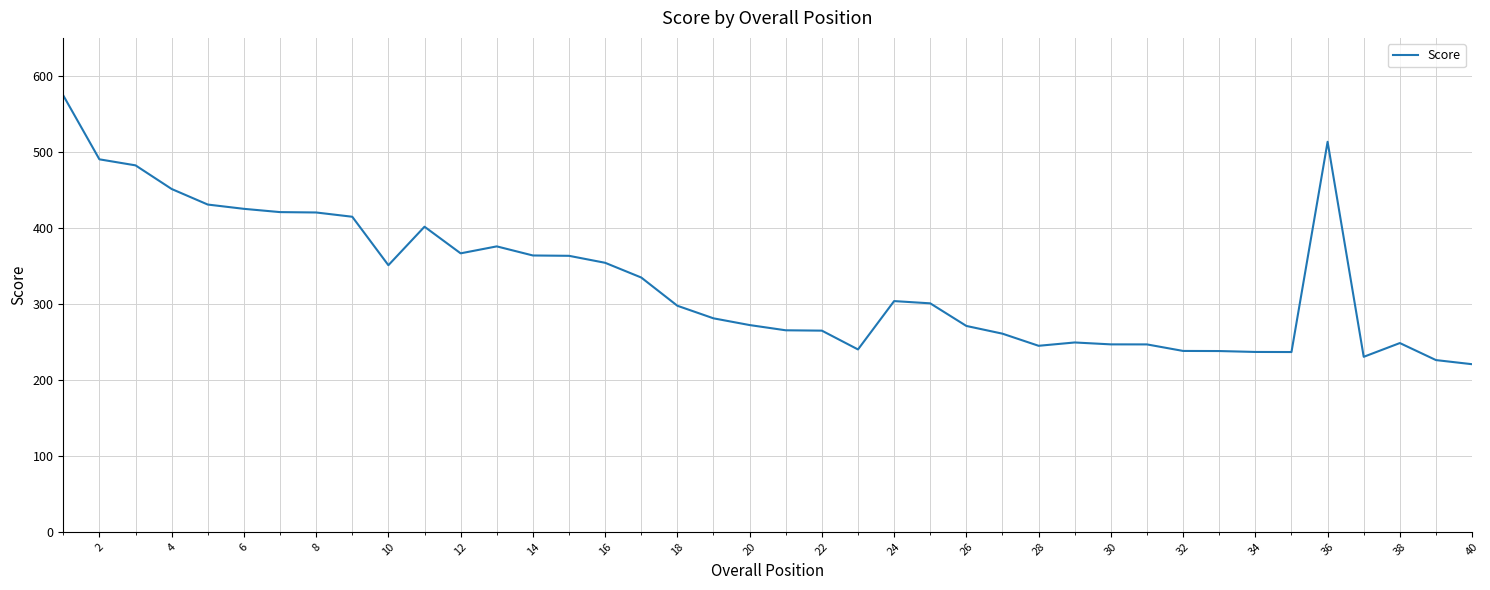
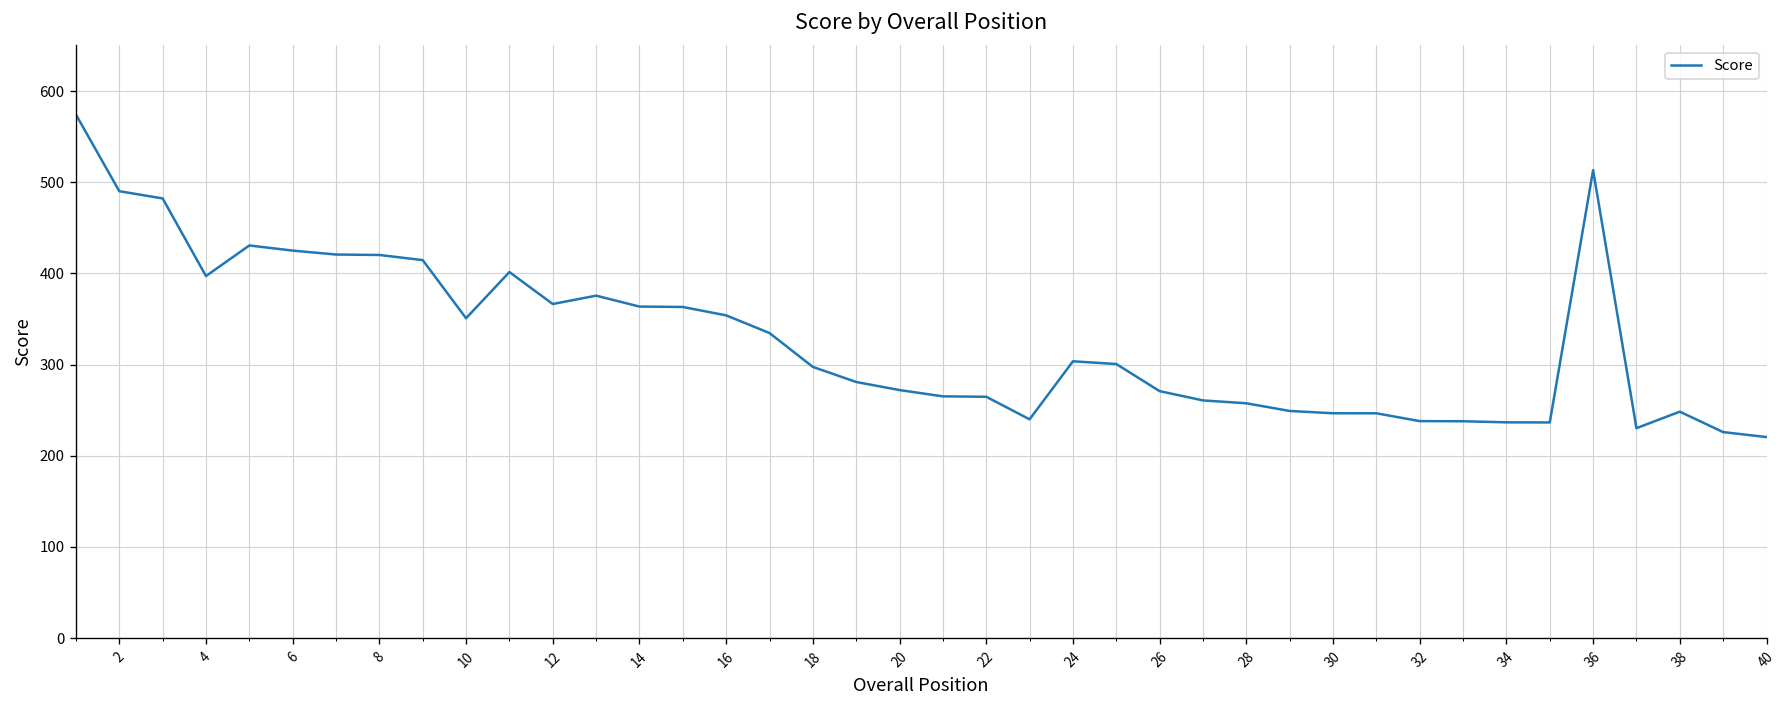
4: 450 -> 400
28: 240 -> 260
